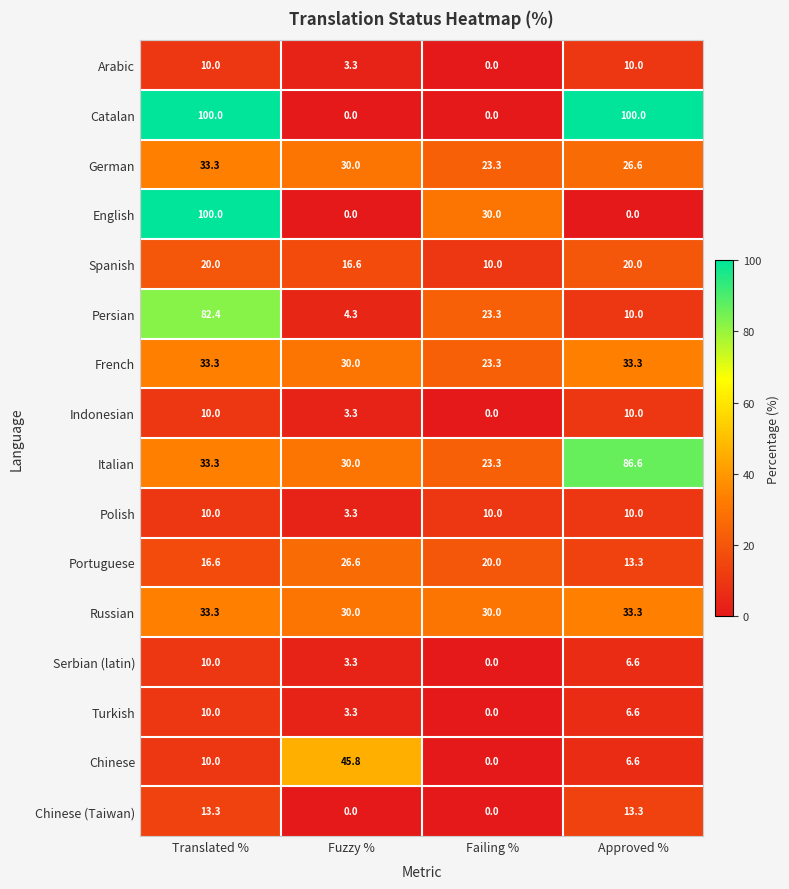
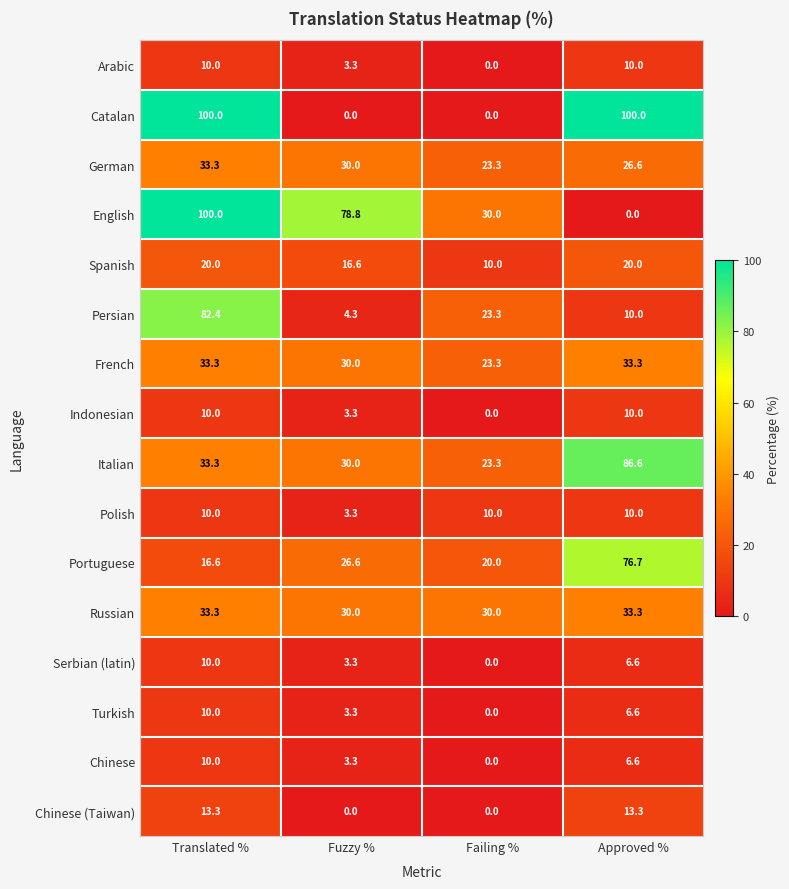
English, Fuzzy %: 0.0 -> 78.8
Portuguese, Approved %: 13.3 -> 76.7
Chinese, Fuzzy %: 45.8 -> 3.3
